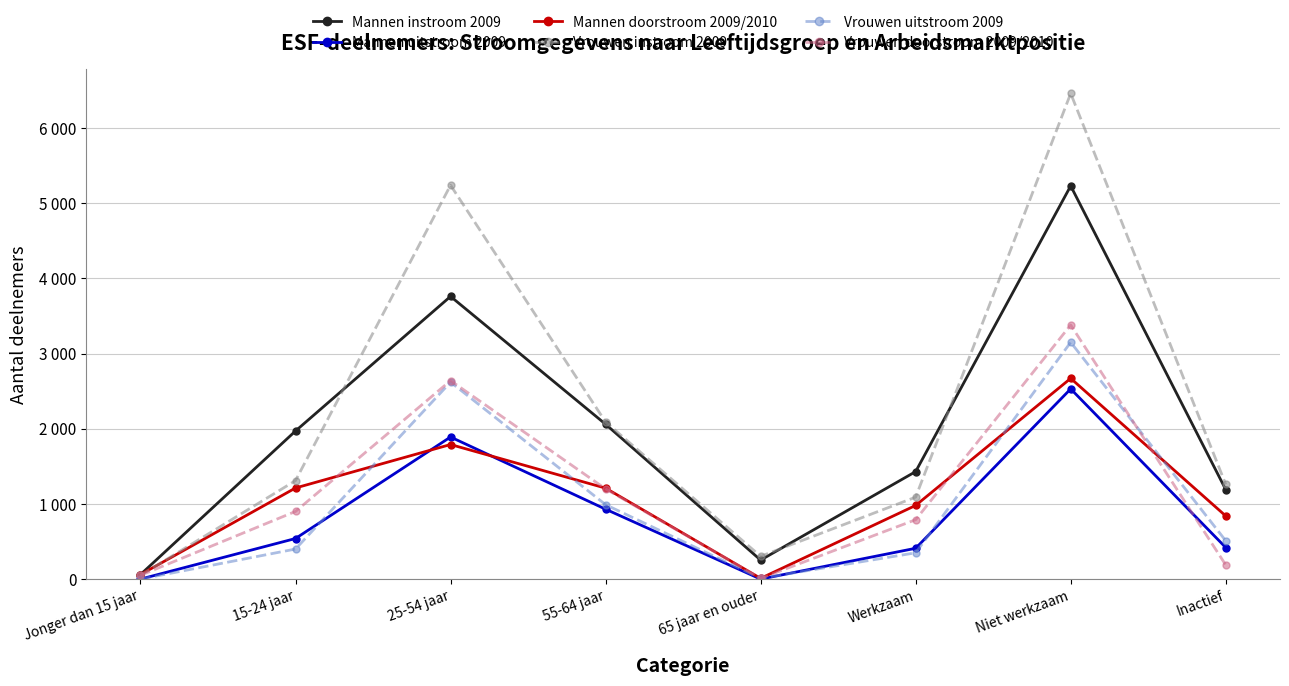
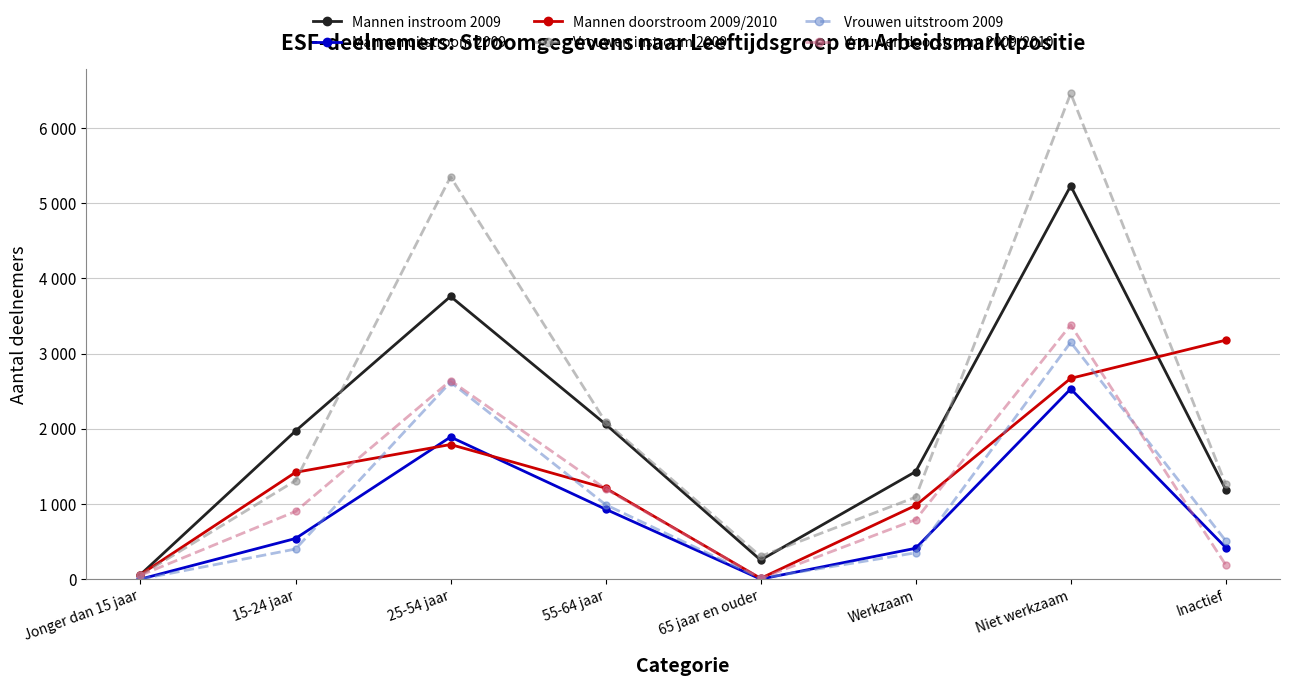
Mannen doorstroom 2009/2010, 15-24 jaar: 1200 -> 1400
Vrouwen instroom 2009, 25-54 jaar: 5200 -> 5400
Mannen doorstroom 2009/2010, Inactief: 800 -> 3200
